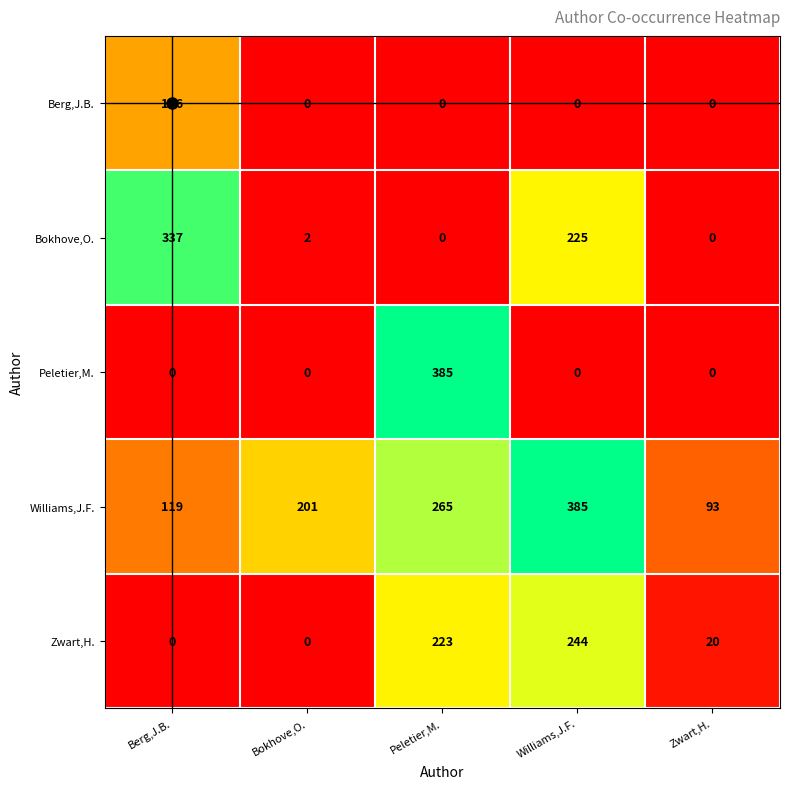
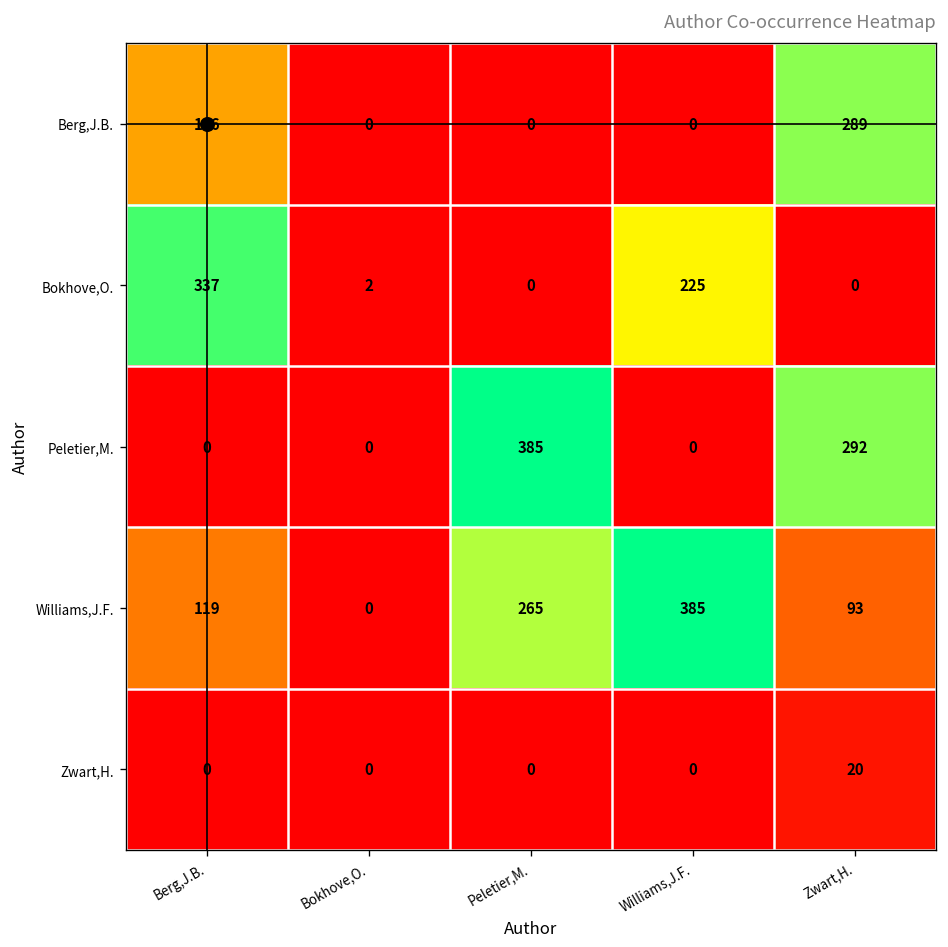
Berg,J.B., Zwart,H.: 0 -> 289
Peletier,M., Zwart,H.: 0 -> 292
Williams,J.F., Bokhove,O.: 201 -> 0
Zwart,H., Peletier,M.: 223 -> 0
Zwart,H., Williams,J.F.: 244 -> 0
